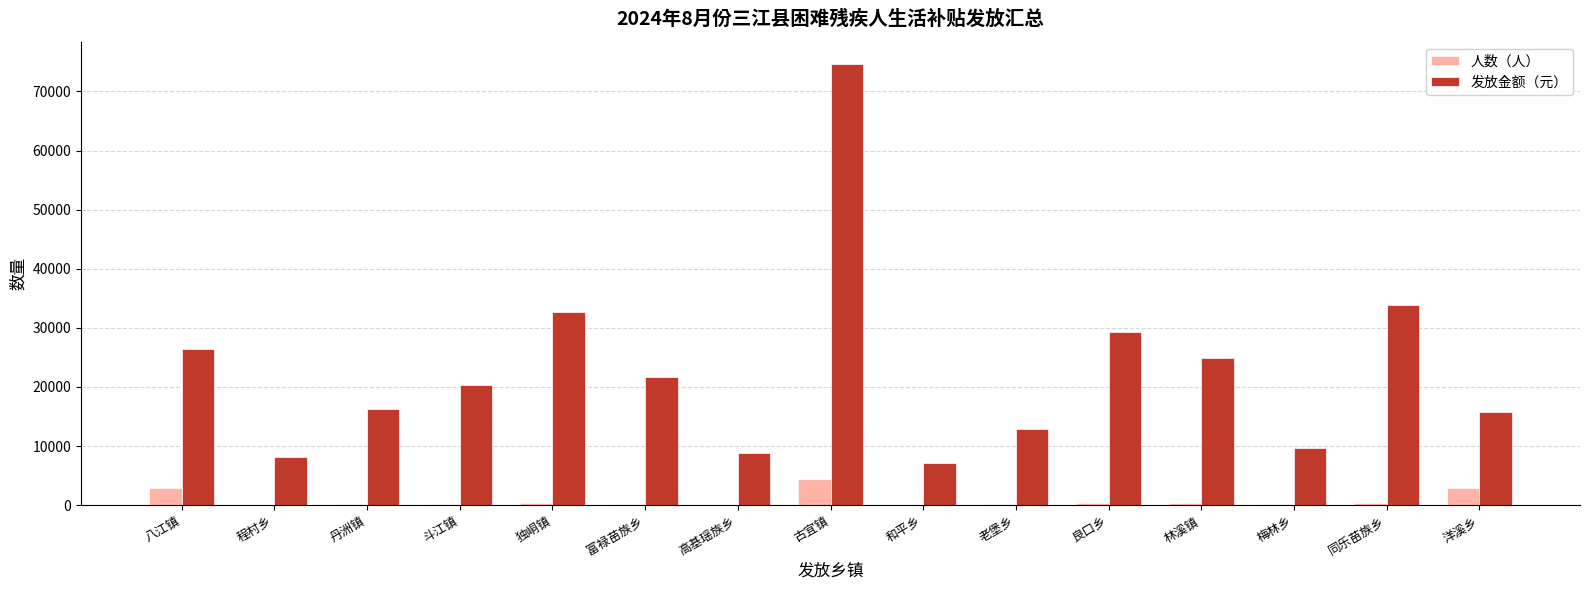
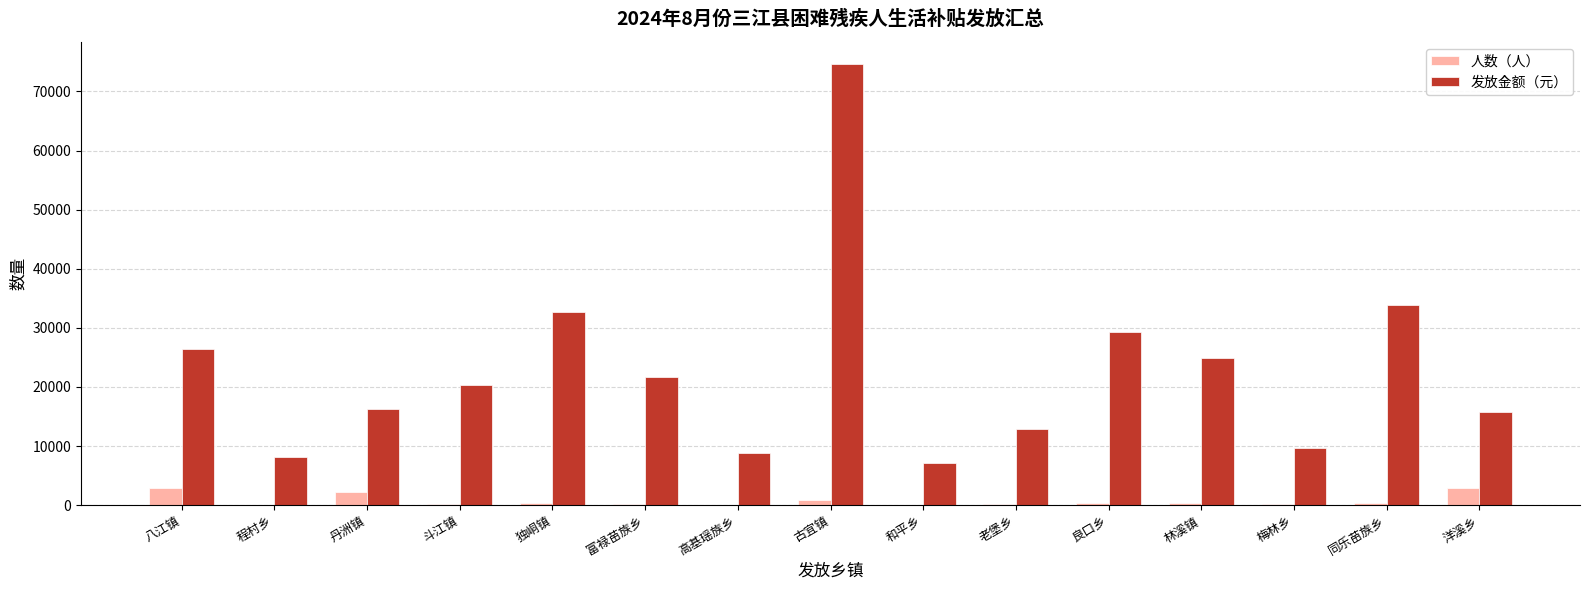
人数（人）, 丹洲镇: 0 -> 2000
人数（人）, 古宜镇: 4000 -> 1000
